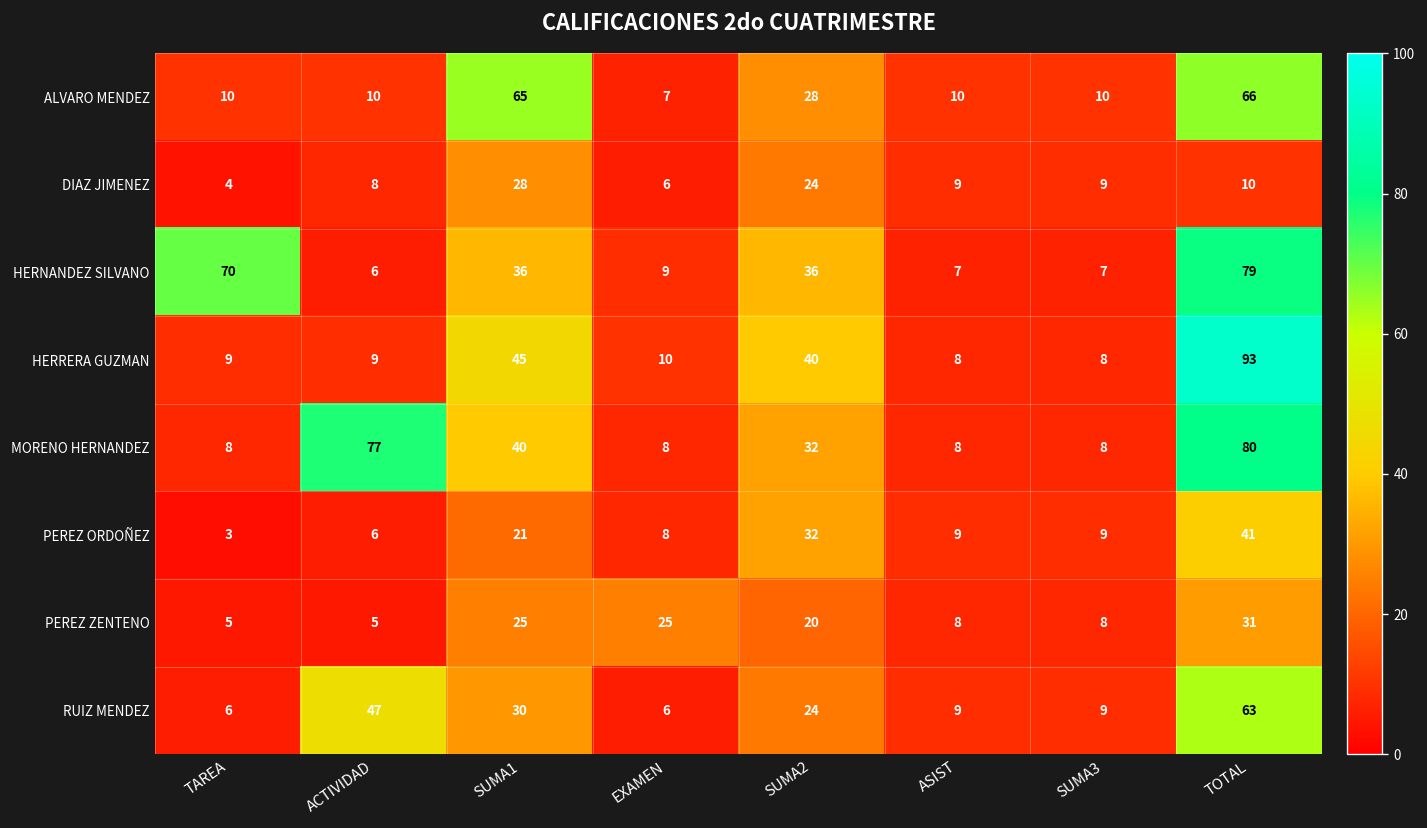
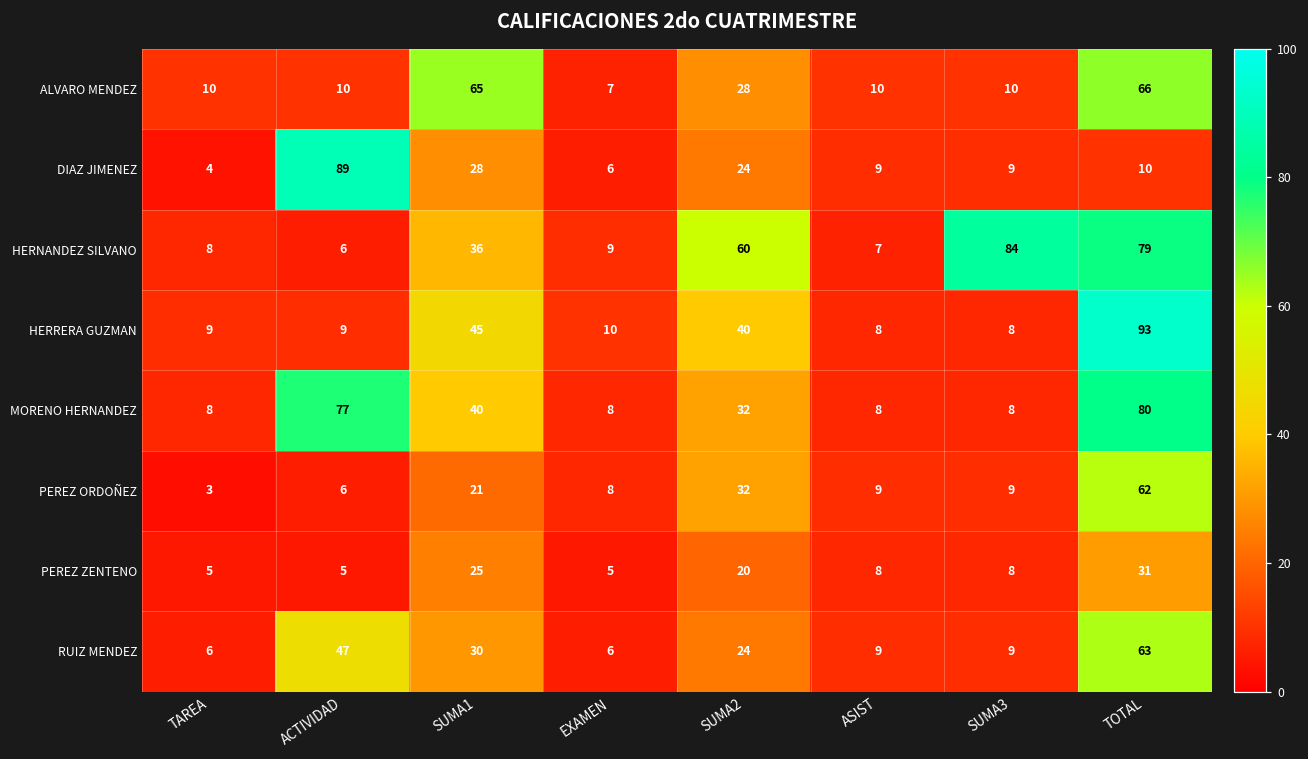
DIAZ JIMENEZ, ACTIVIDAD: 8 -> 89
HERNANDEZ SILVANO, TAREA: 70 -> 8
HERNANDEZ SILVANO, SUMA2: 36 -> 60
HERNANDEZ SILVANO, SUMA3: 7 -> 84
PEREZ ORDOÑEZ, TOTAL: 41 -> 62
PEREZ ZENTENO, EXAMEN: 25 -> 5
